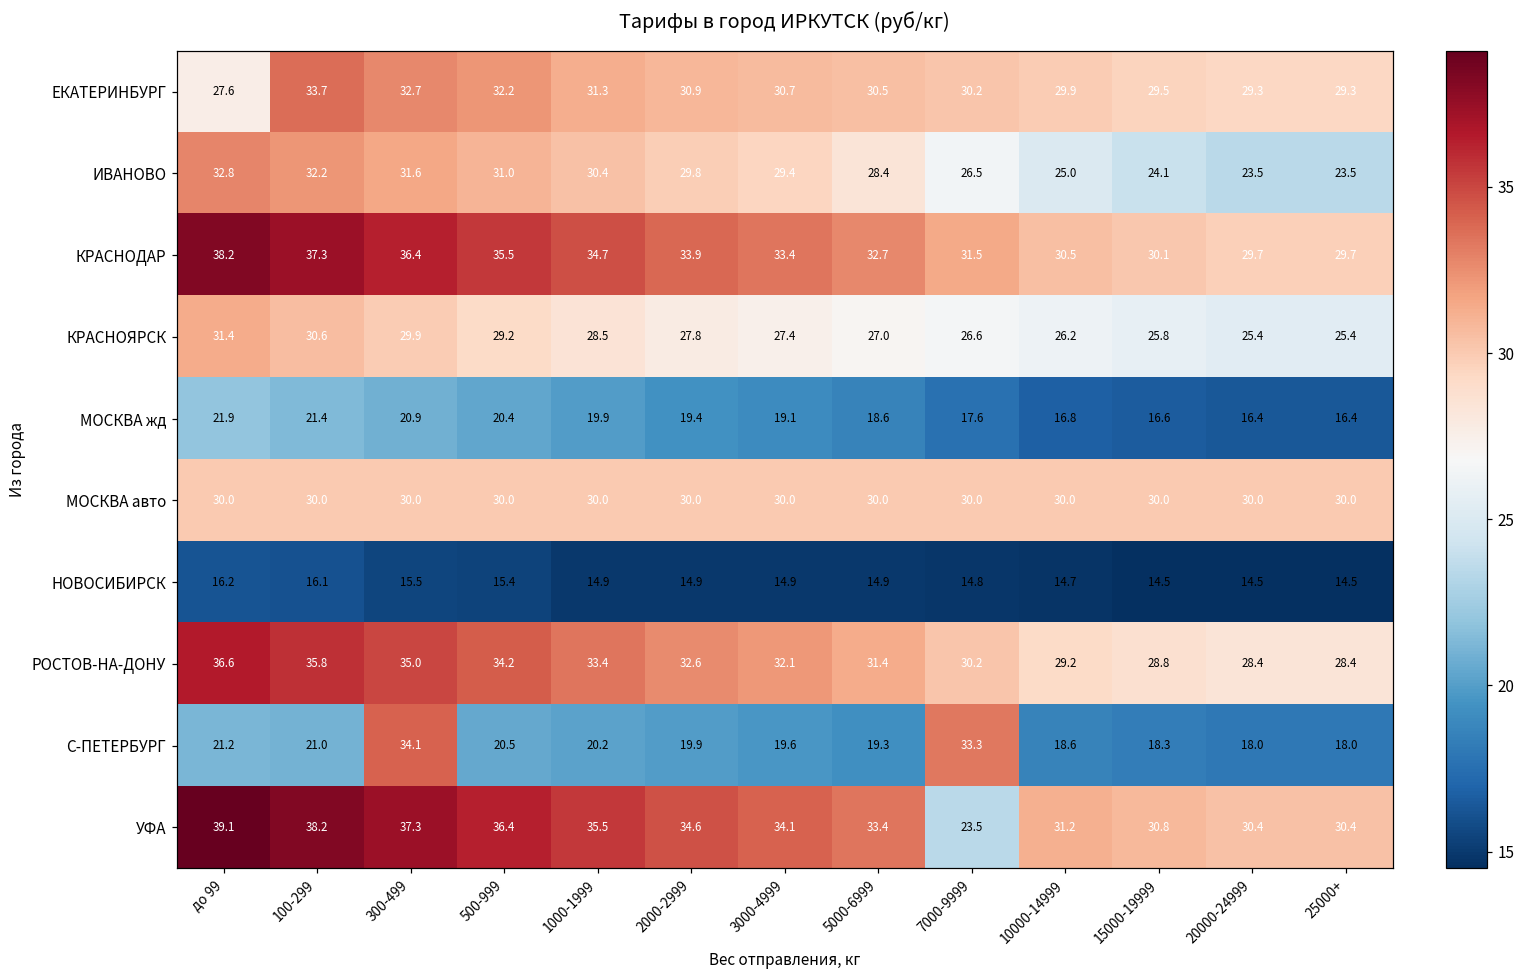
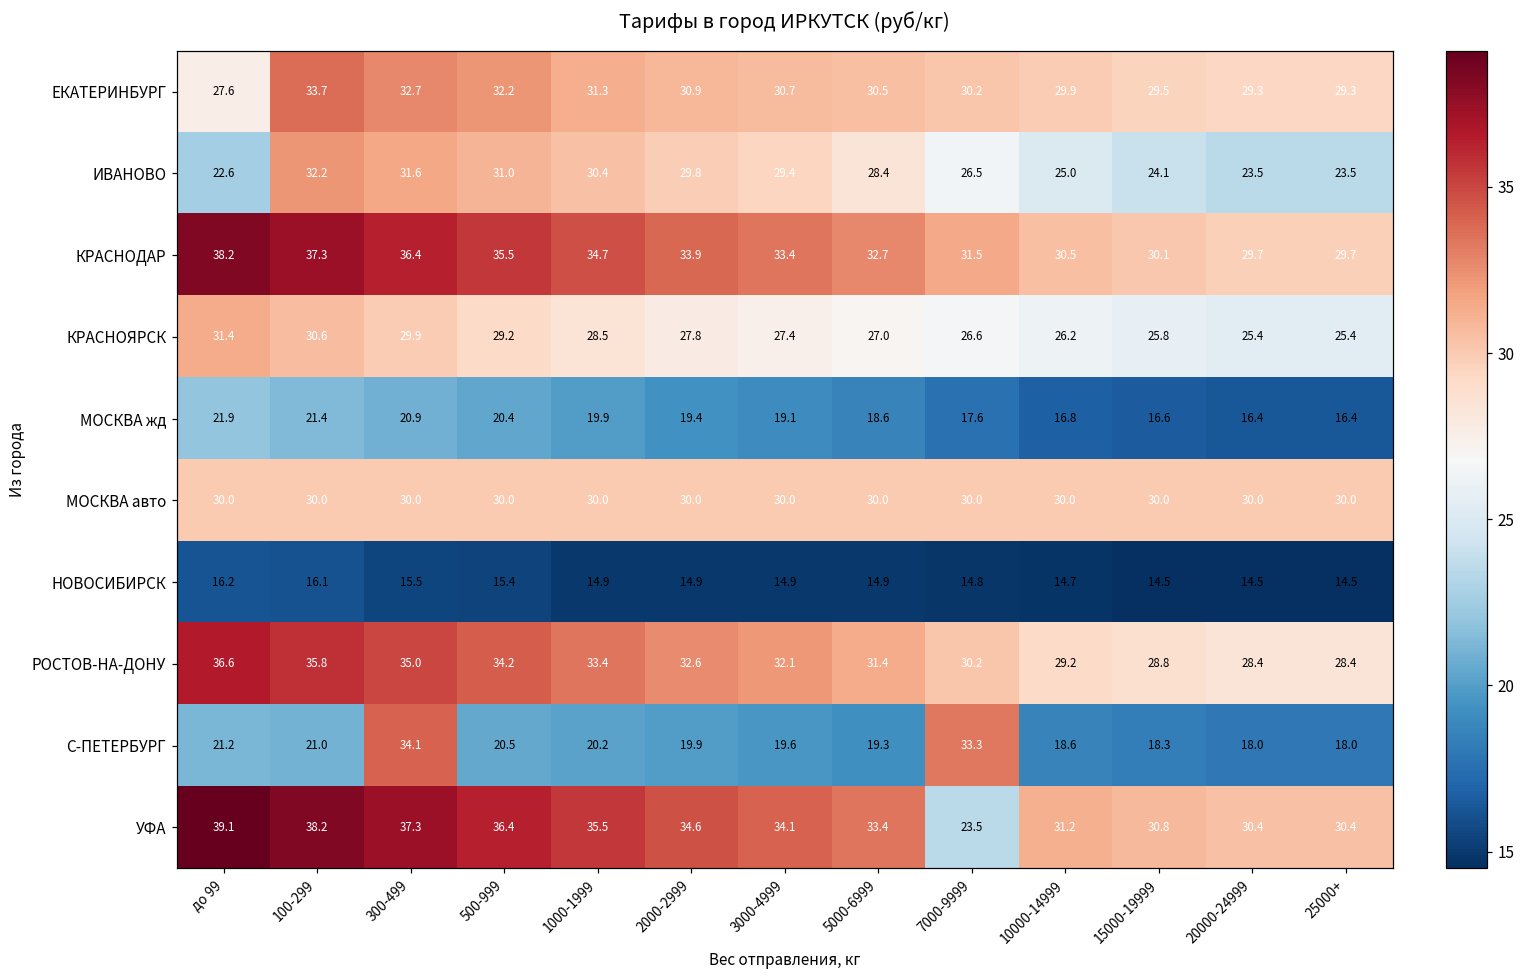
ИВАНОВО, до 99: 32.8 -> 22.6
